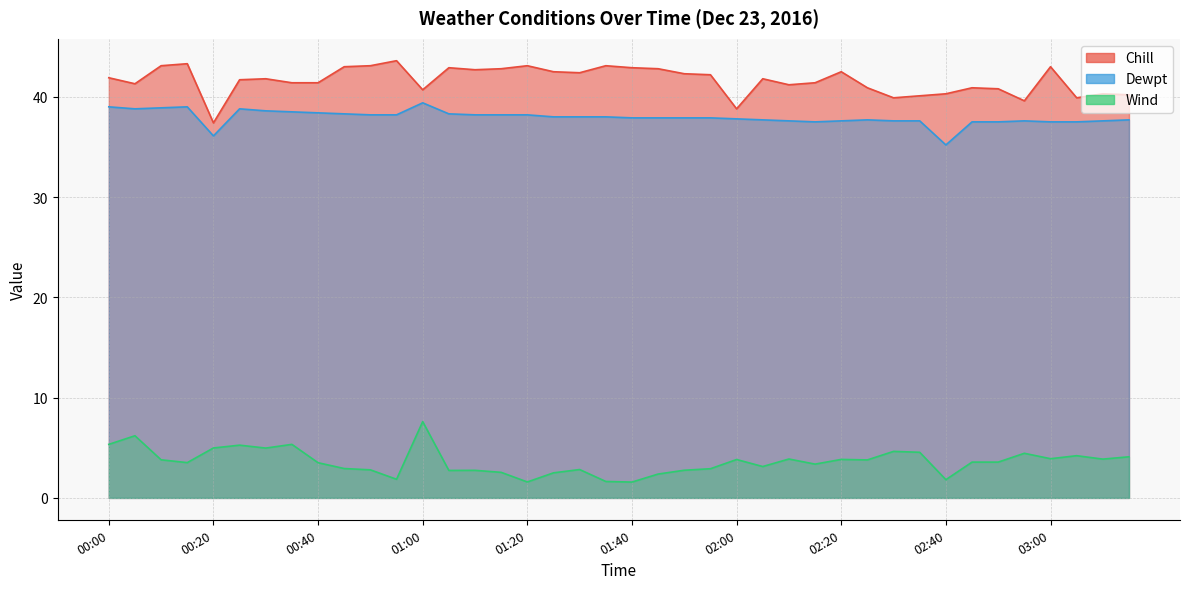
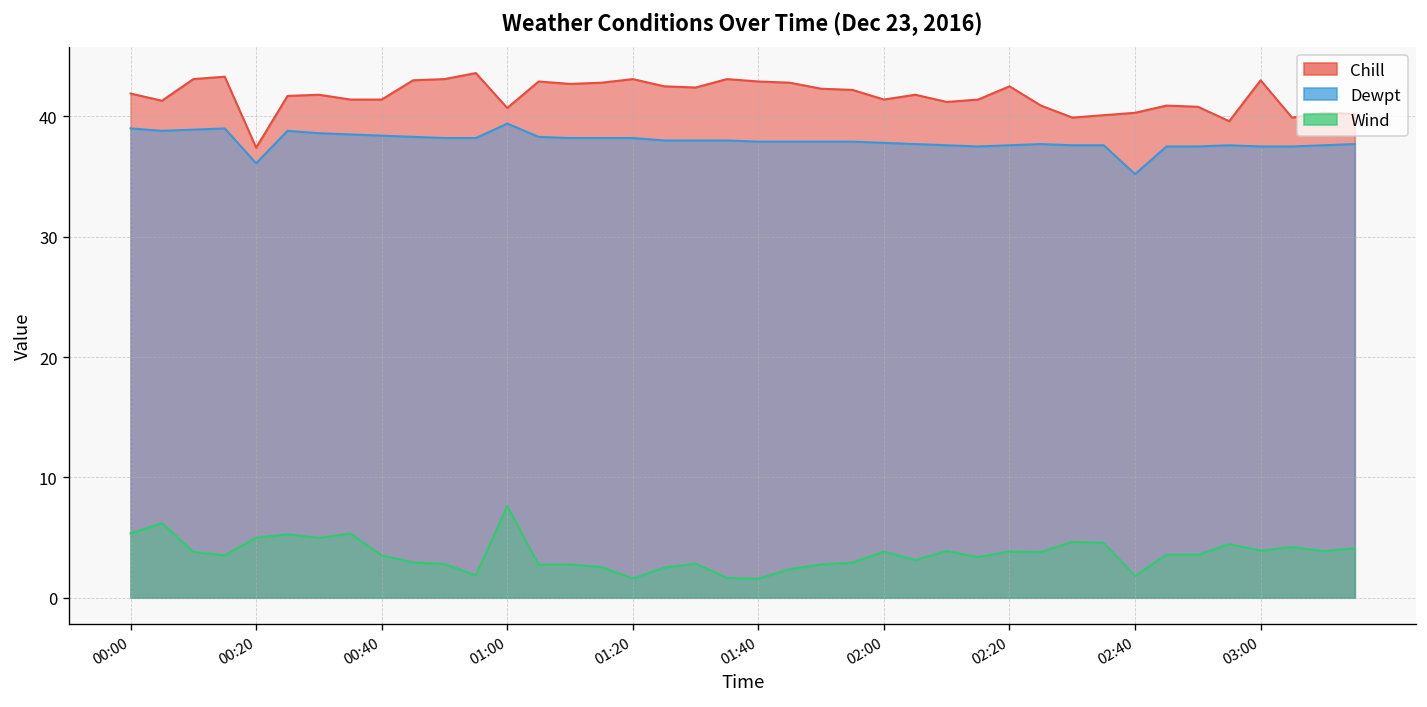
Chill, 02:00: 38.8 -> 41.4
